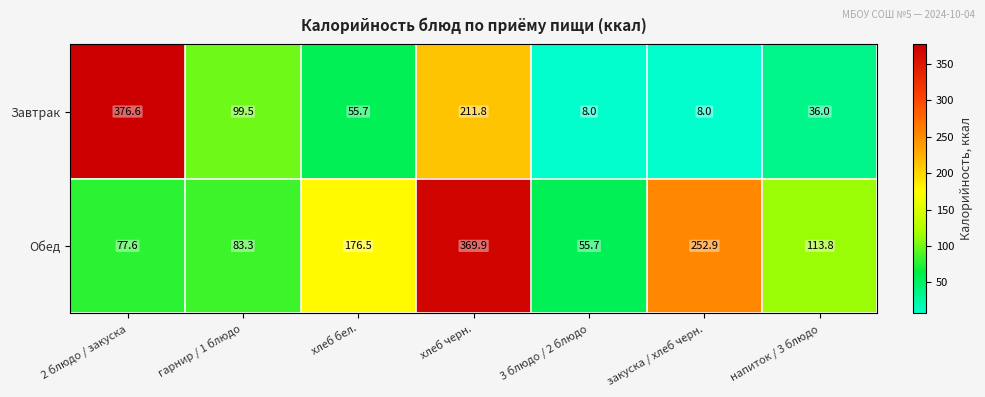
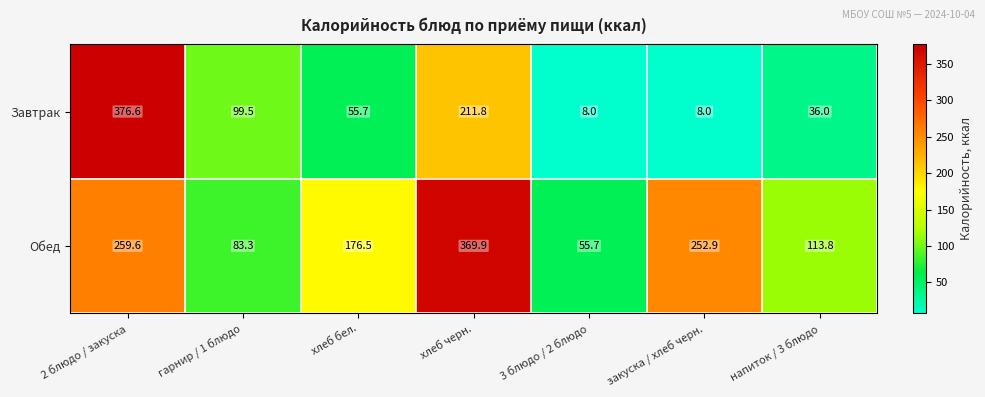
Обед, 2 блюдо / закуска: 77.6 -> 259.6
